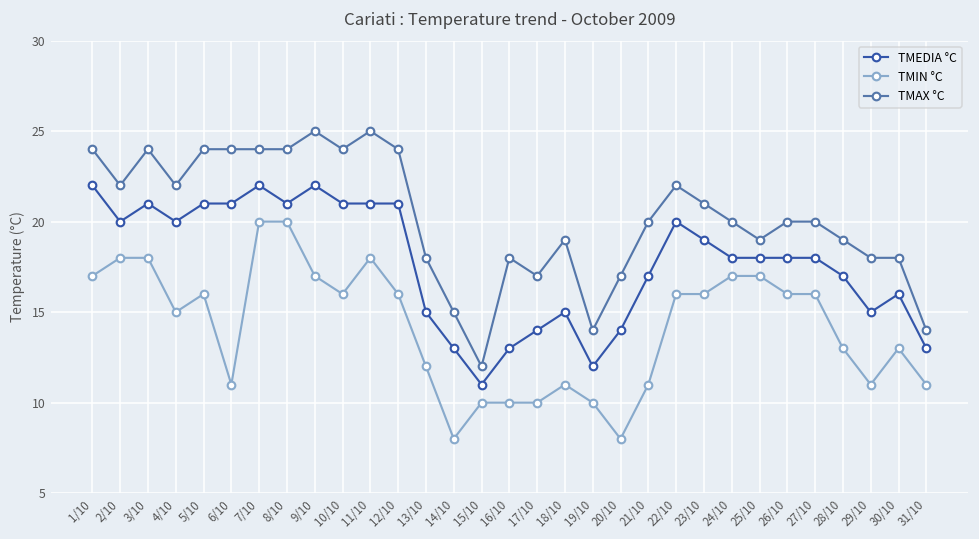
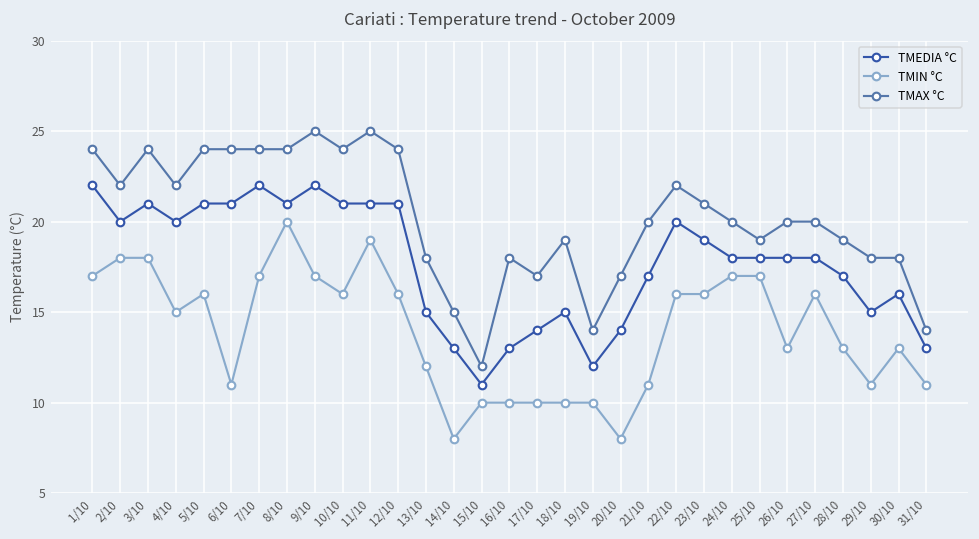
TMIN °C, 7/10: 20 -> 17
TMIN °C, 11/10: 18 -> 19
TMIN °C, 18/10: 11 -> 10
TMIN °C, 26/10: 16 -> 13
